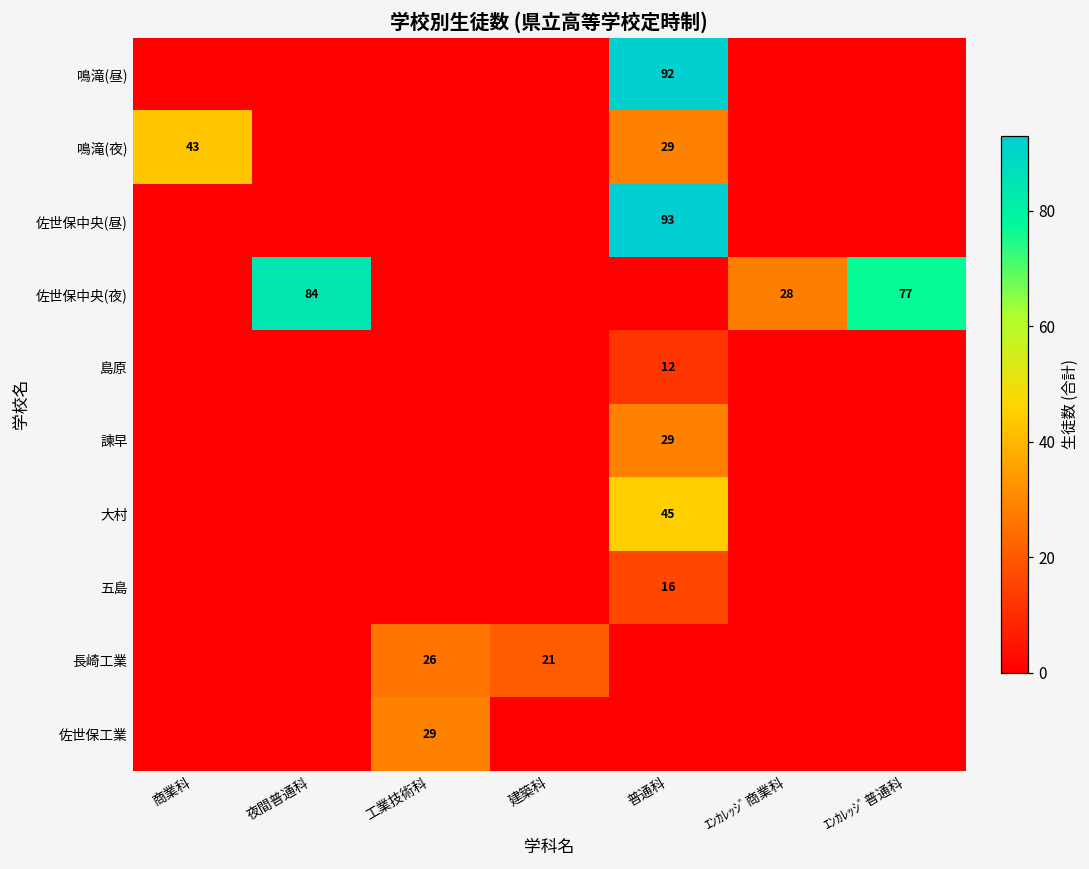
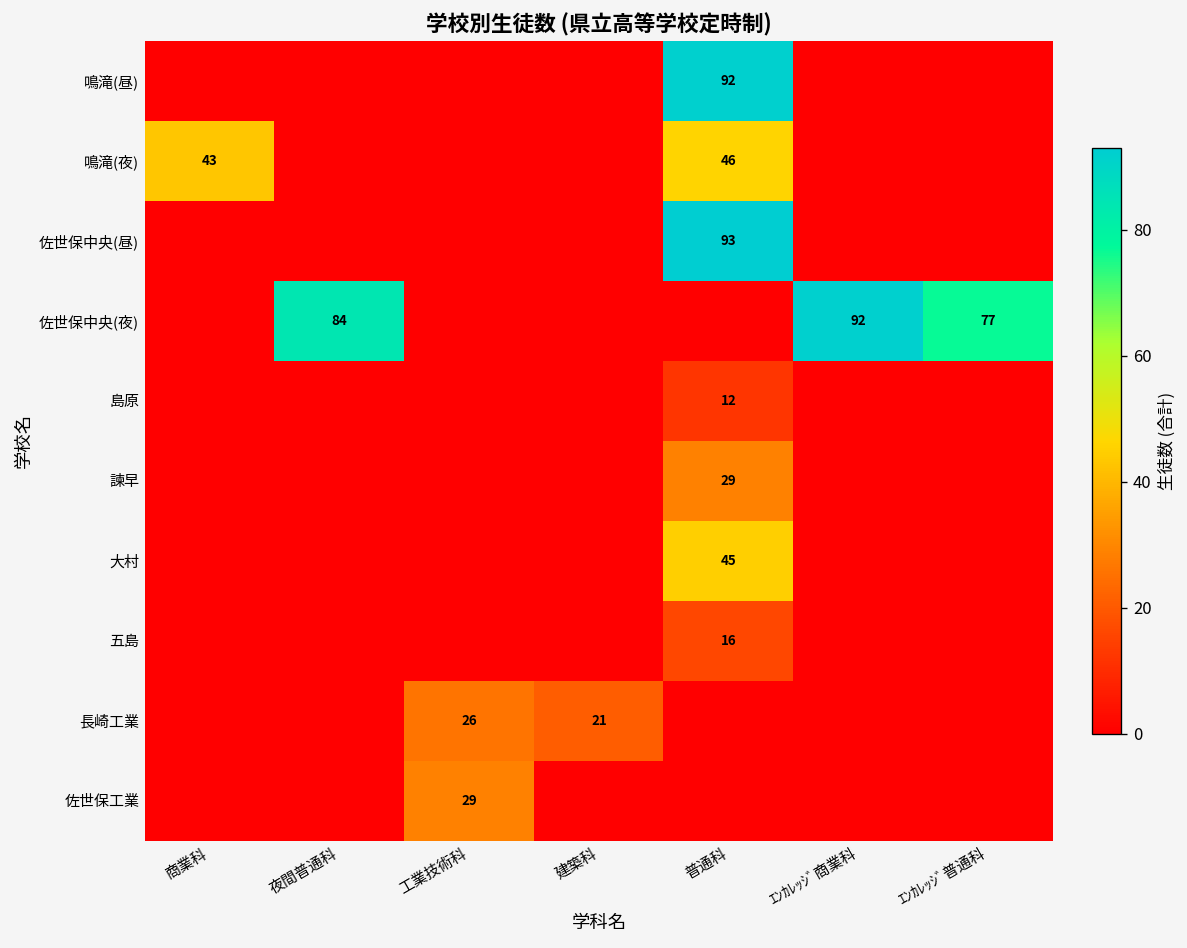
鳴滝(夜), 普通科: 29 -> 46
佐世保中央(夜), ｴﾝｶﾚｯｼﾞ商業科: 28 -> 92
